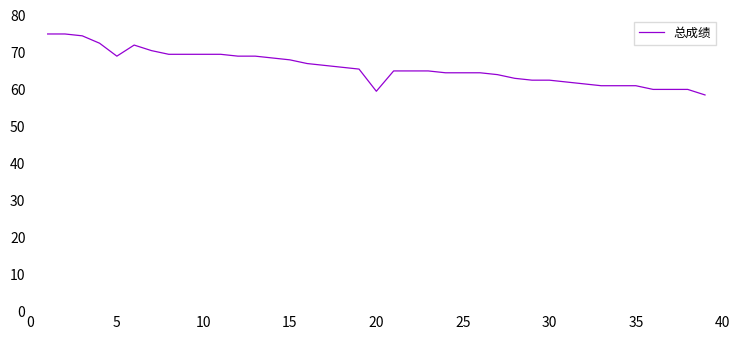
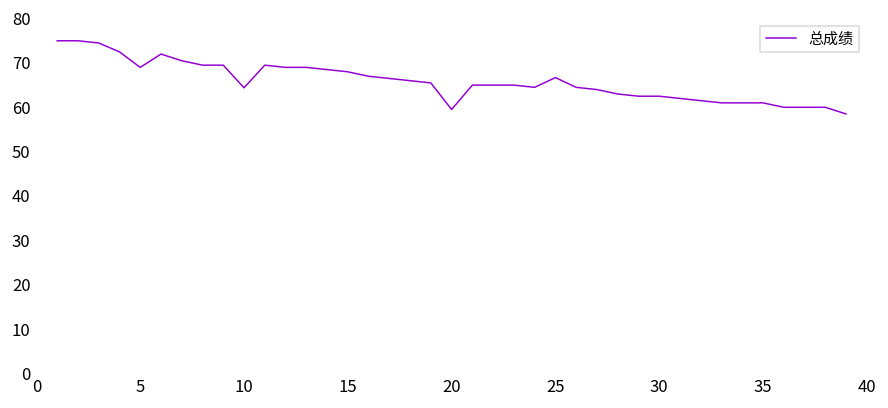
10: 70 -> 64
25: 65 -> 67
